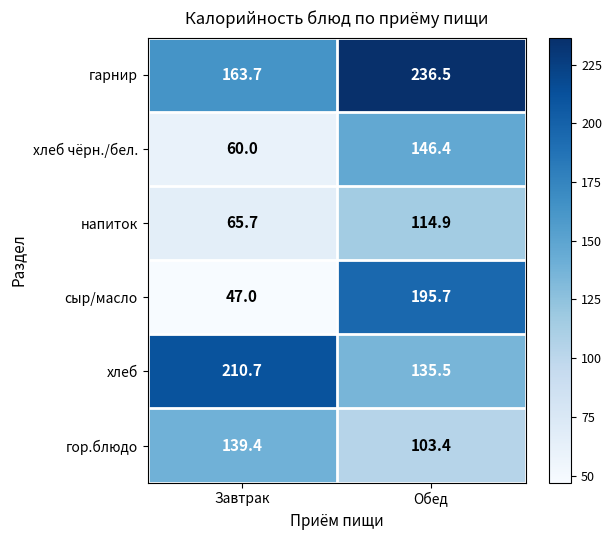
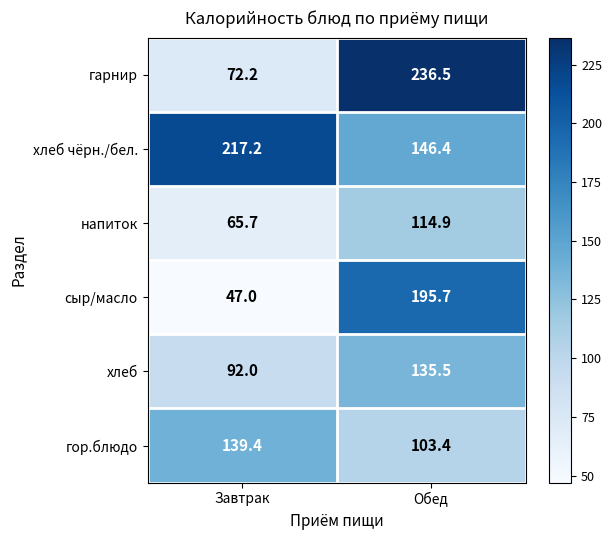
гарнир, Завтрак: 163.7 -> 72.2
хлеб чёрн./бел., Завтрак: 60.0 -> 217.2
хлеб, Завтрак: 210.7 -> 92.0
